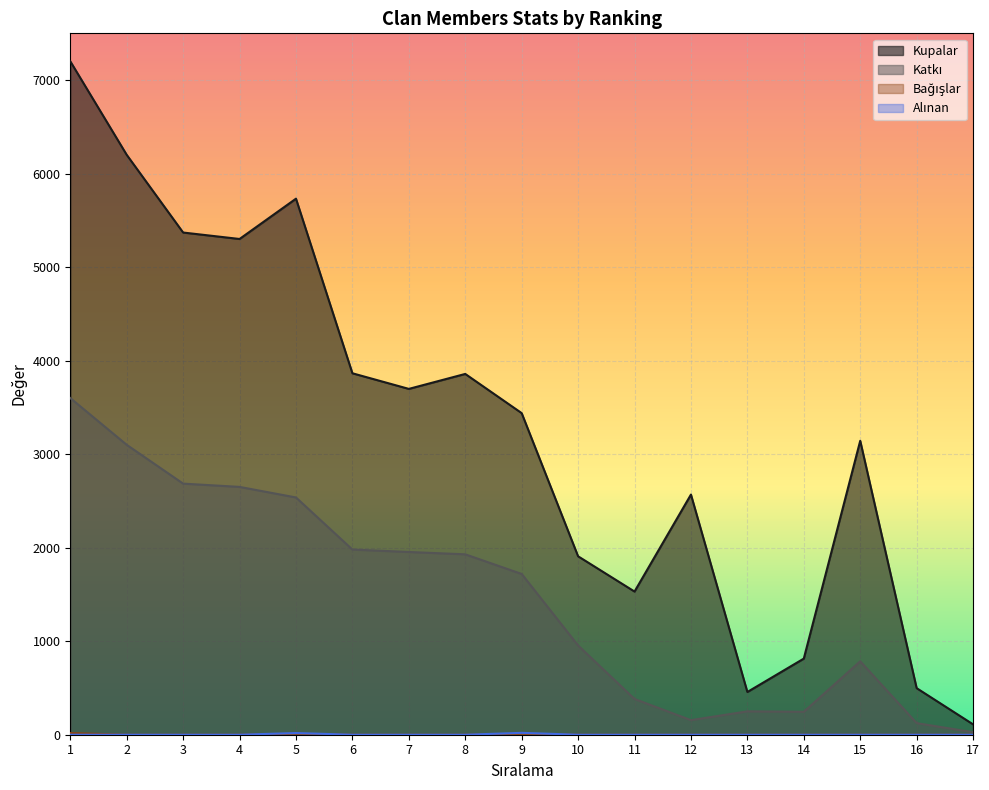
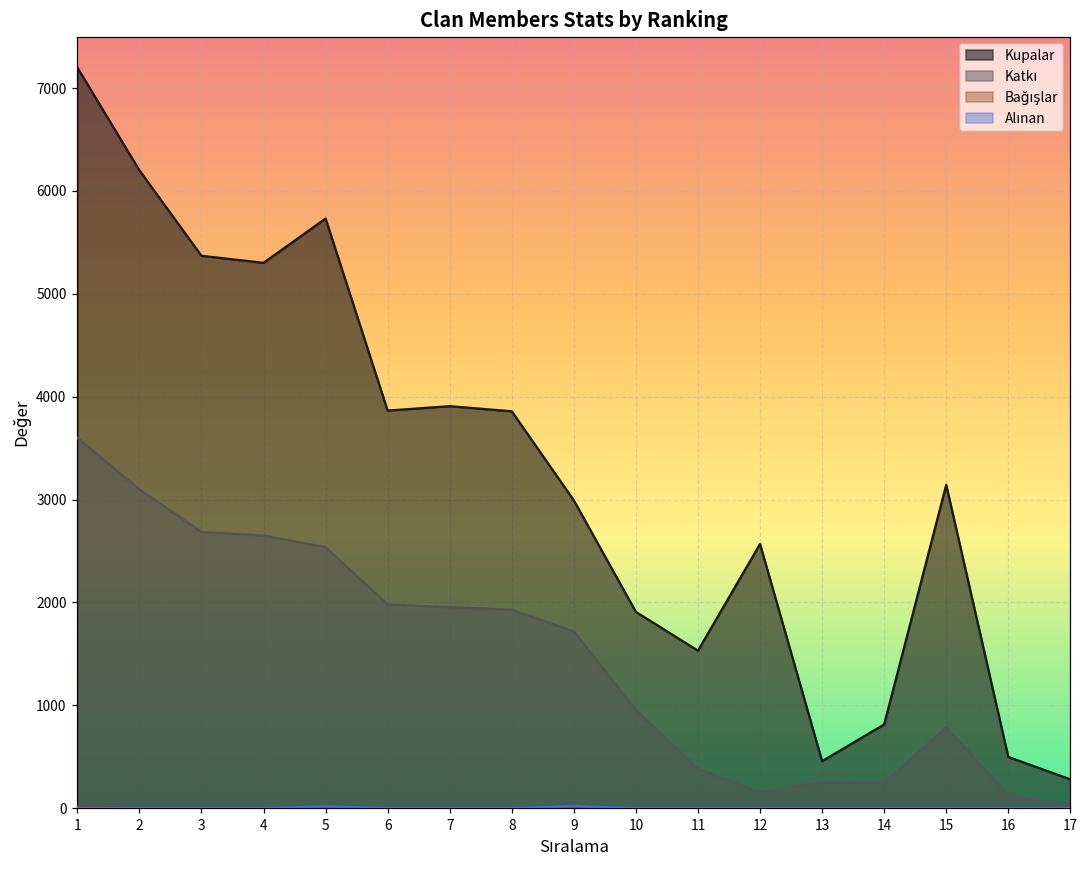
Kupalar, 7: 3700 -> 3900
Kupalar, 9: 3400 -> 3000
Kupalar, 17: 100 -> 300
